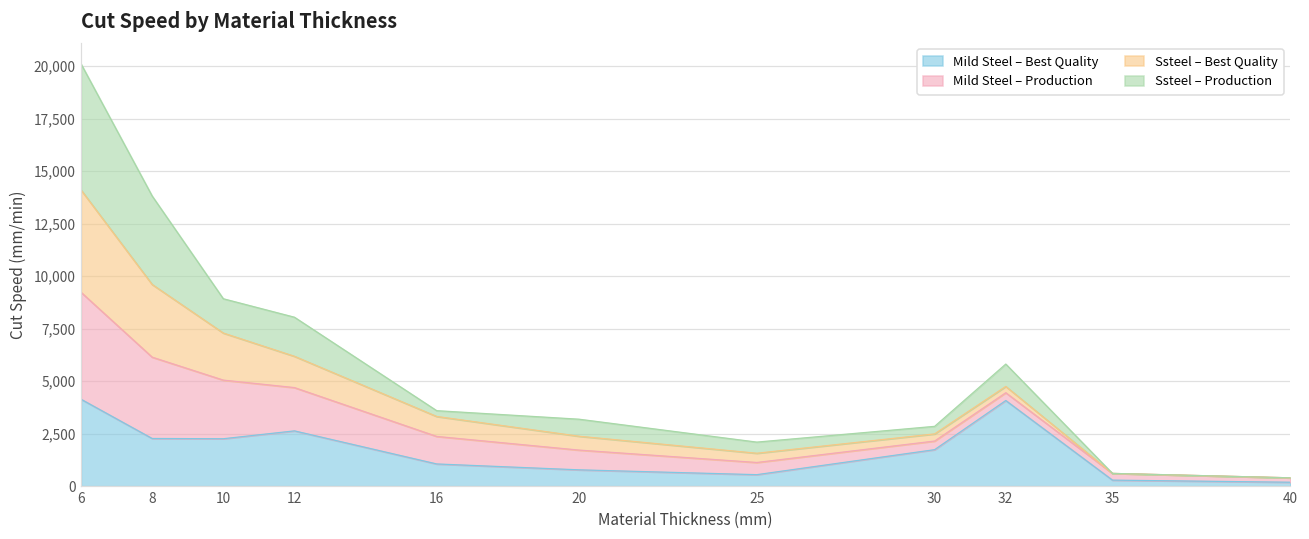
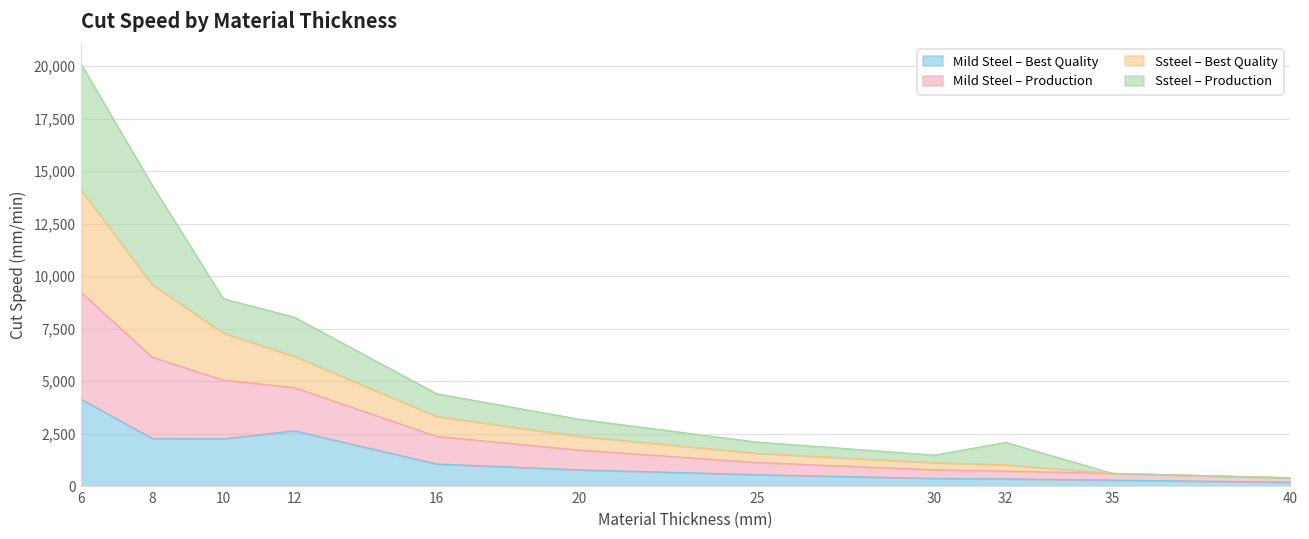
Ssteel – Production, 8: 4,200 -> 4,700
Ssteel – Production, 16: 300 -> 1,100
Mild Steel – Best Quality, 30: 1,700 -> 400
Mild Steel – Best Quality, 32: 4,100 -> 400
